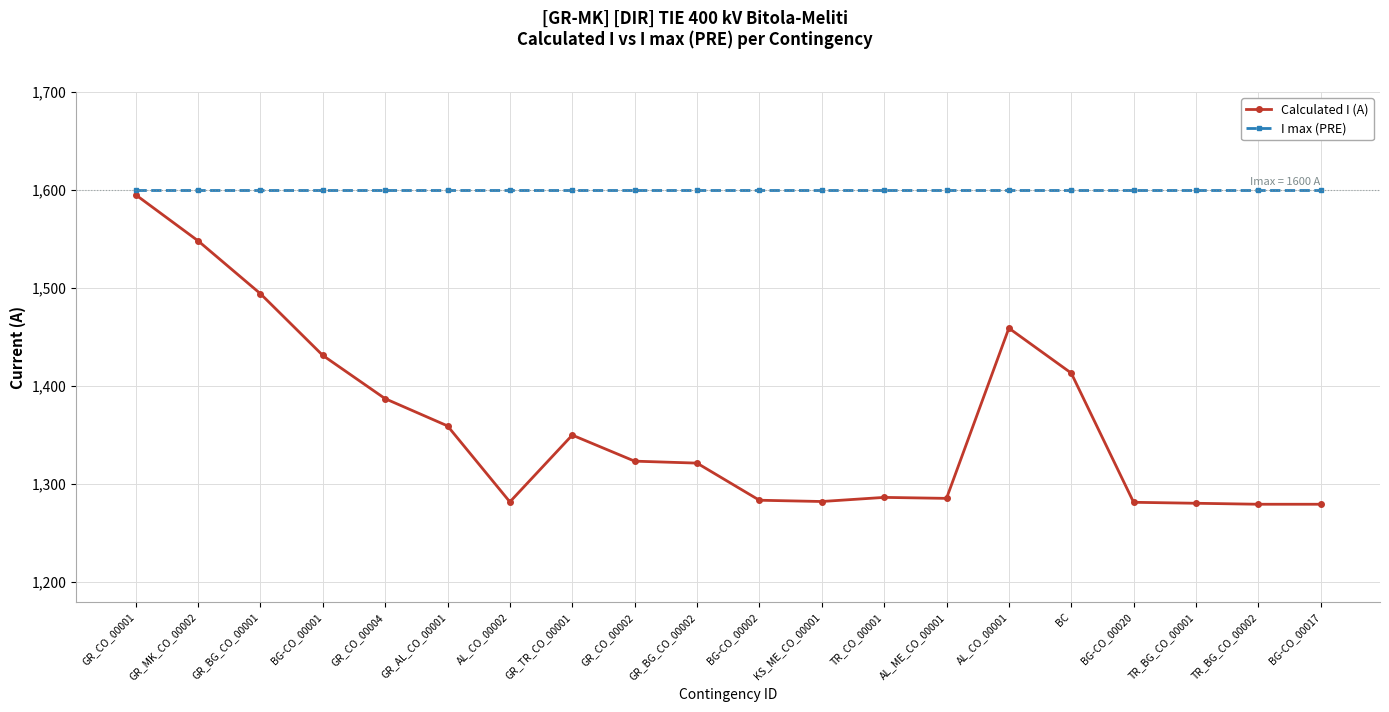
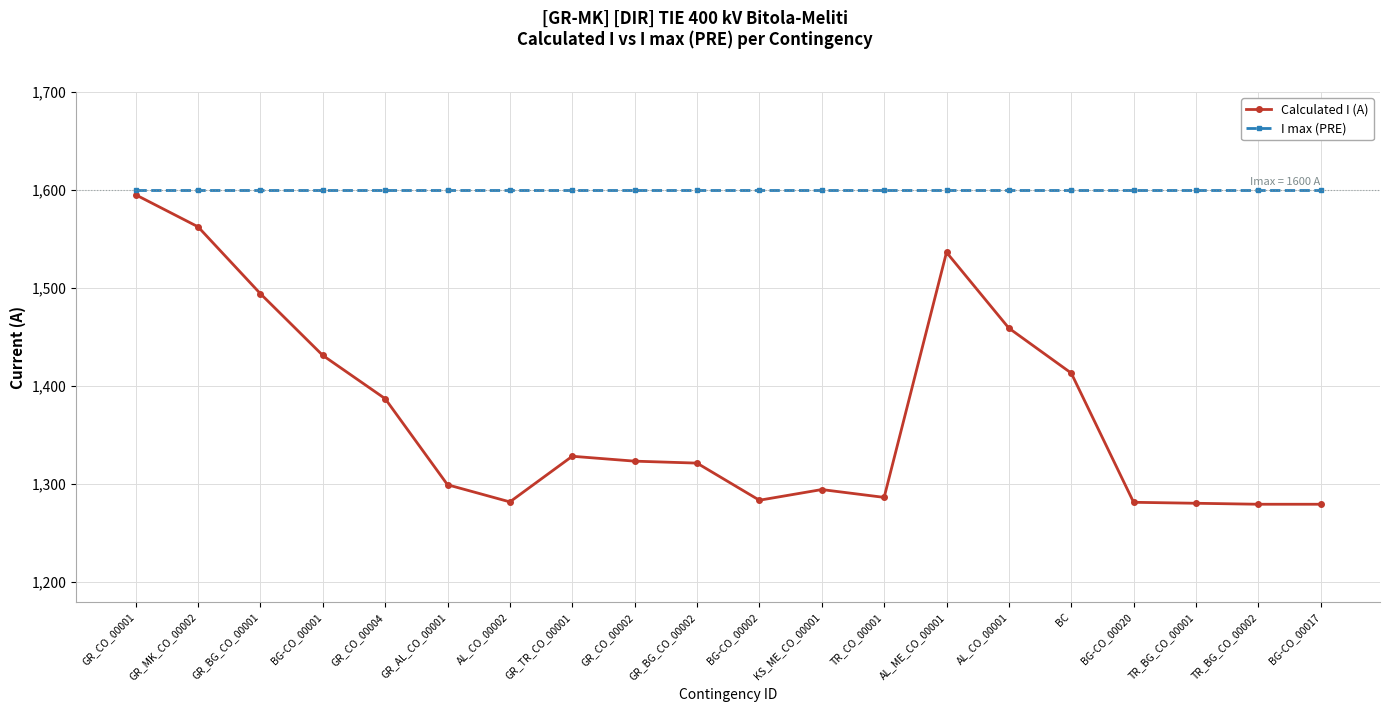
Calculated I (A), GR_MK_CO_00002: 1,550 -> 1,560
Calculated I (A), GR_AL_CO_00001: 1,360 -> 1,300
Calculated I (A), GR_TR_CO_00001: 1,350 -> 1,330
Calculated I (A), KS_ME_CO_00001: 1,280 -> 1,290
Calculated I (A), AL_ME_CO_00001: 1,290 -> 1,540
